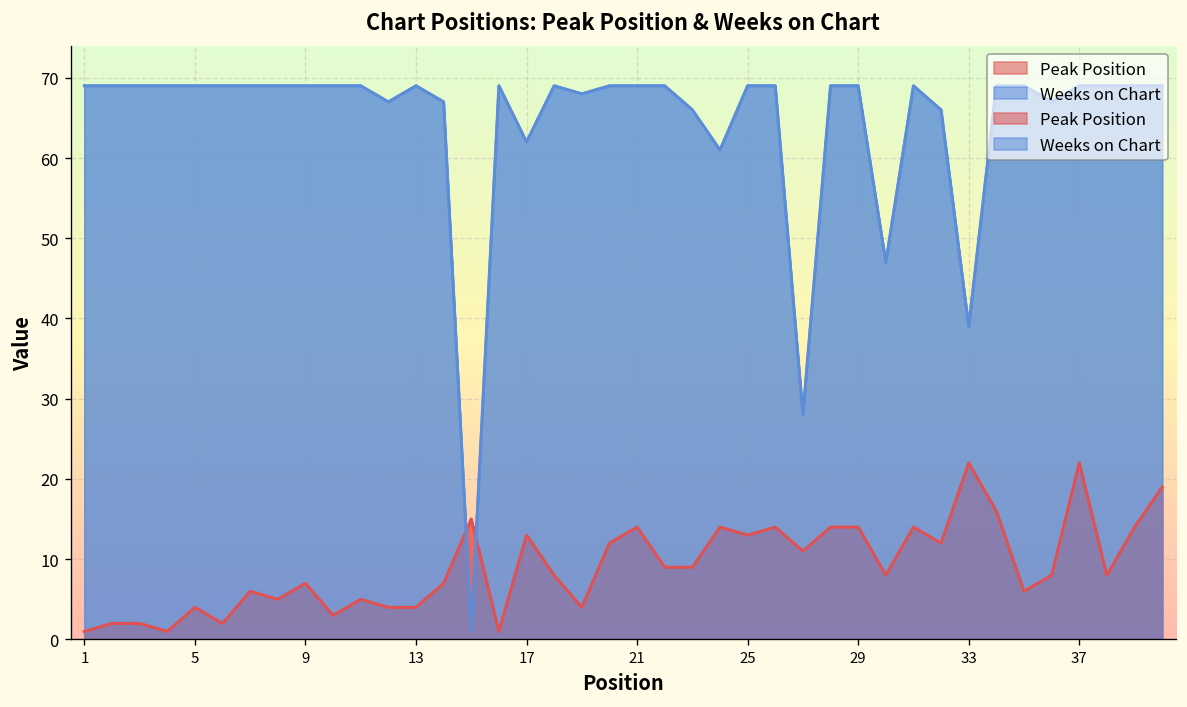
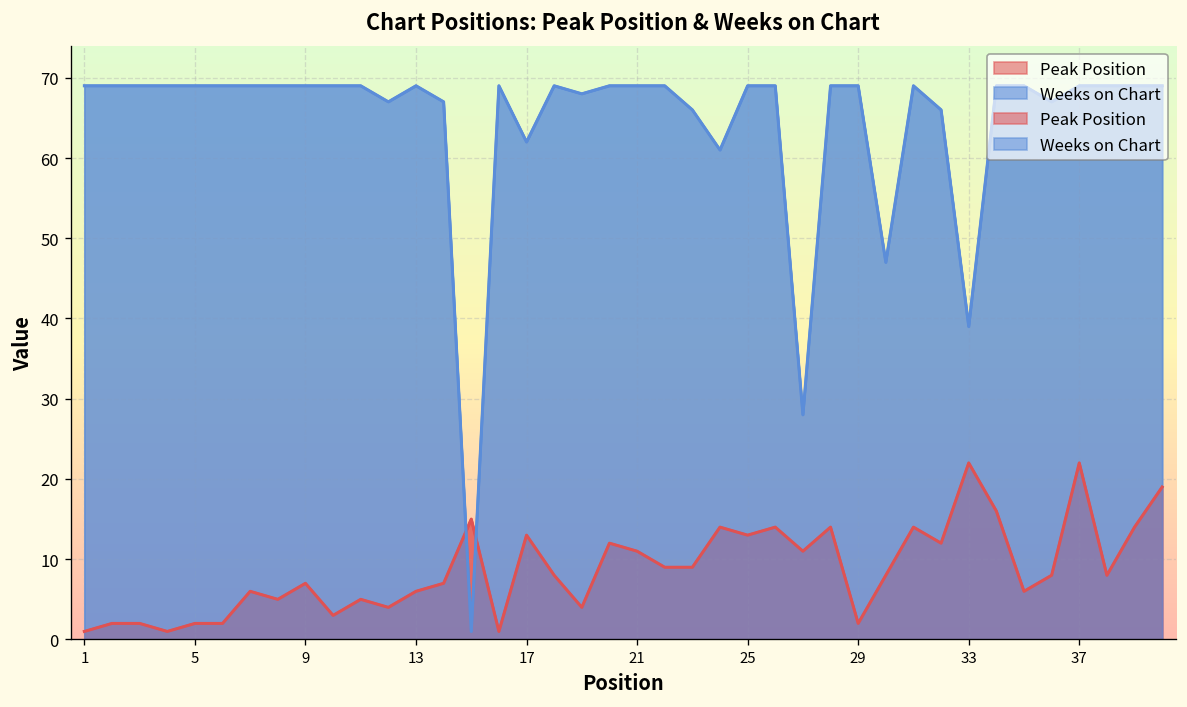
Peak Position, 5: 4 -> 2
Peak Position, 13: 4 -> 6
Peak Position, 21: 14 -> 11
Peak Position, 29: 14 -> 2
